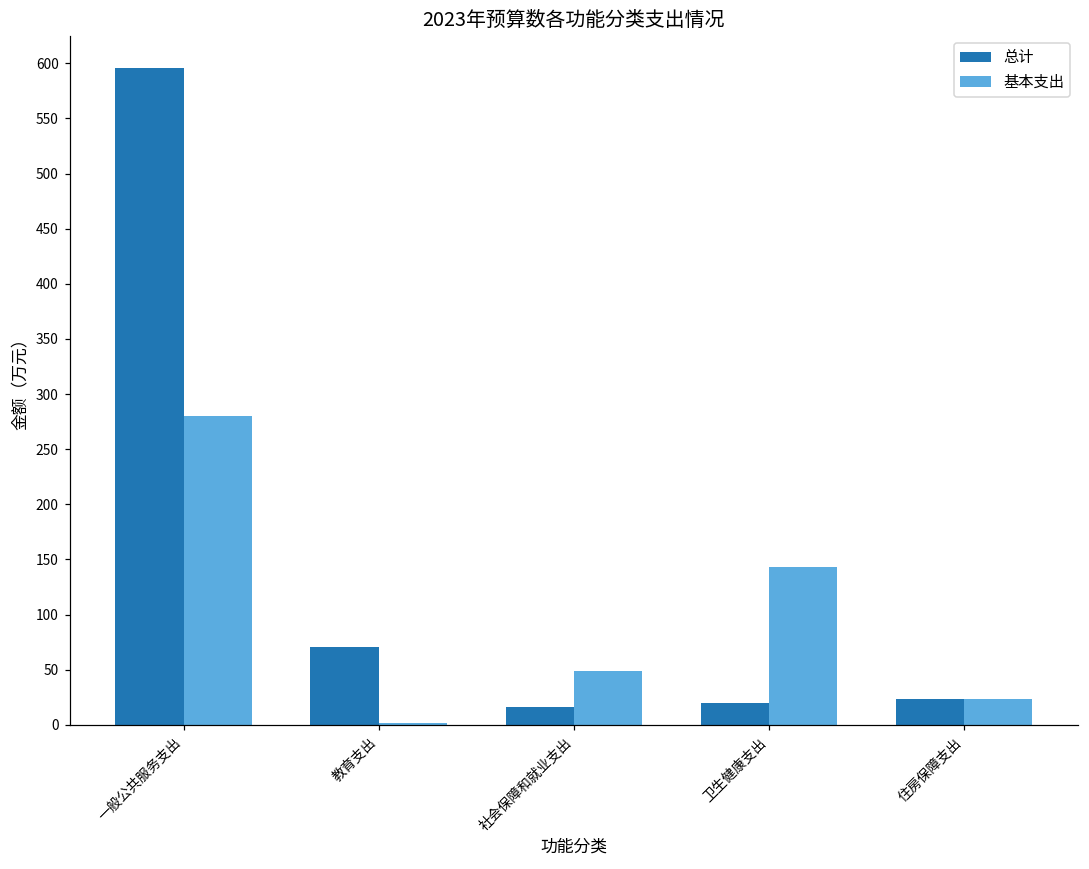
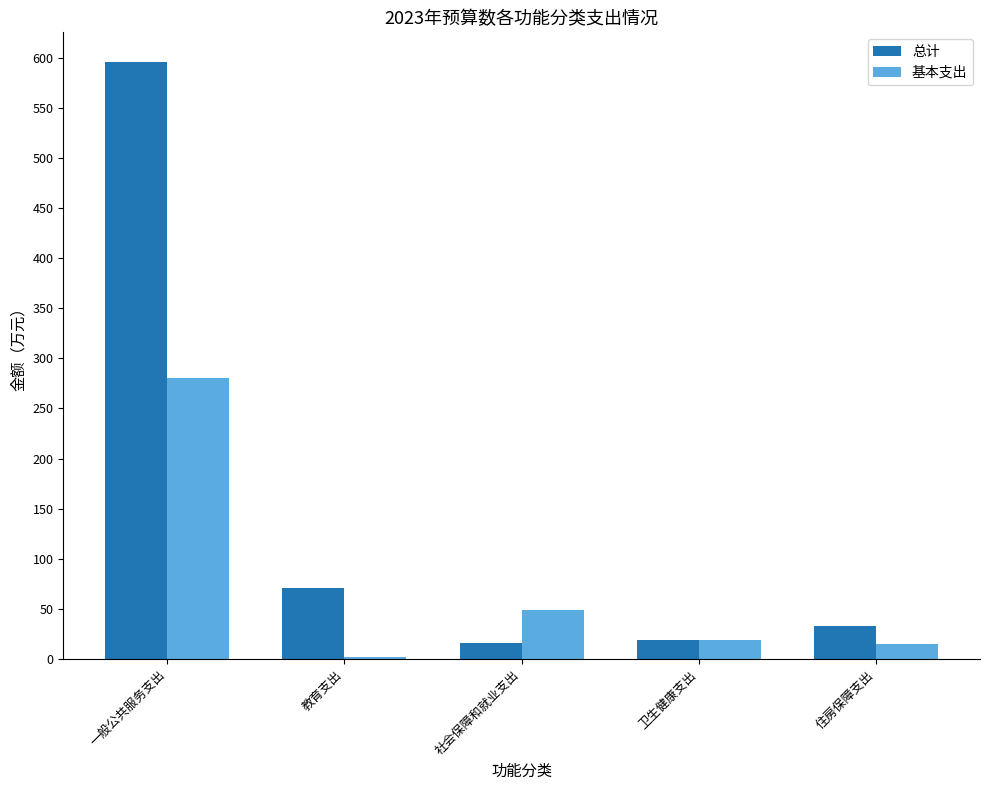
基本支出, 卫生健康支出: 143 -> 19
总计, 住房保障支出: 23 -> 33
基本支出, 住房保障支出: 23 -> 15
